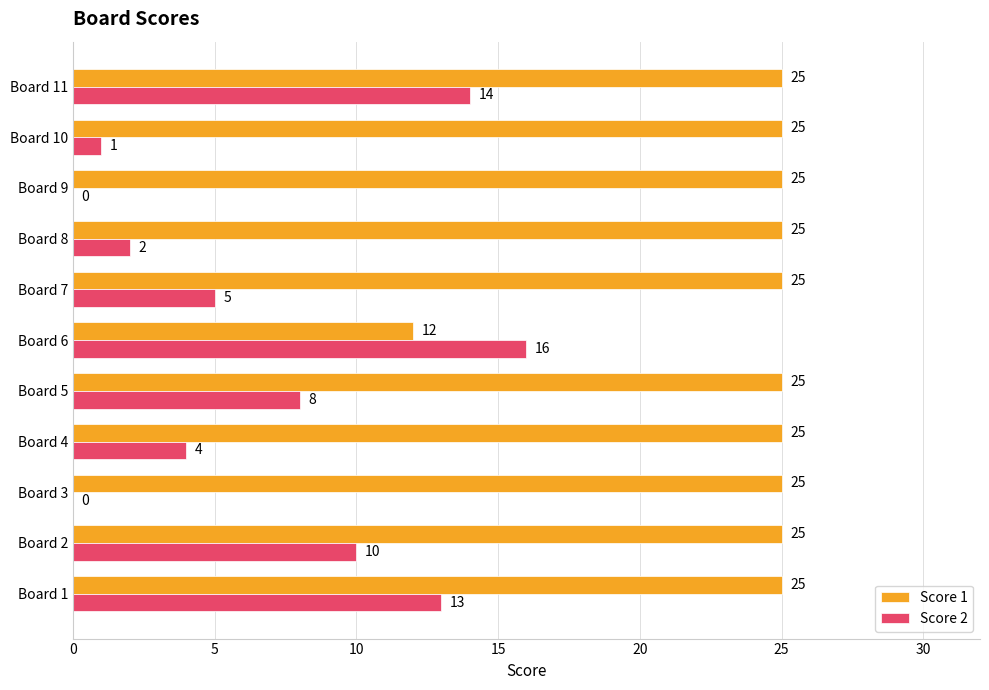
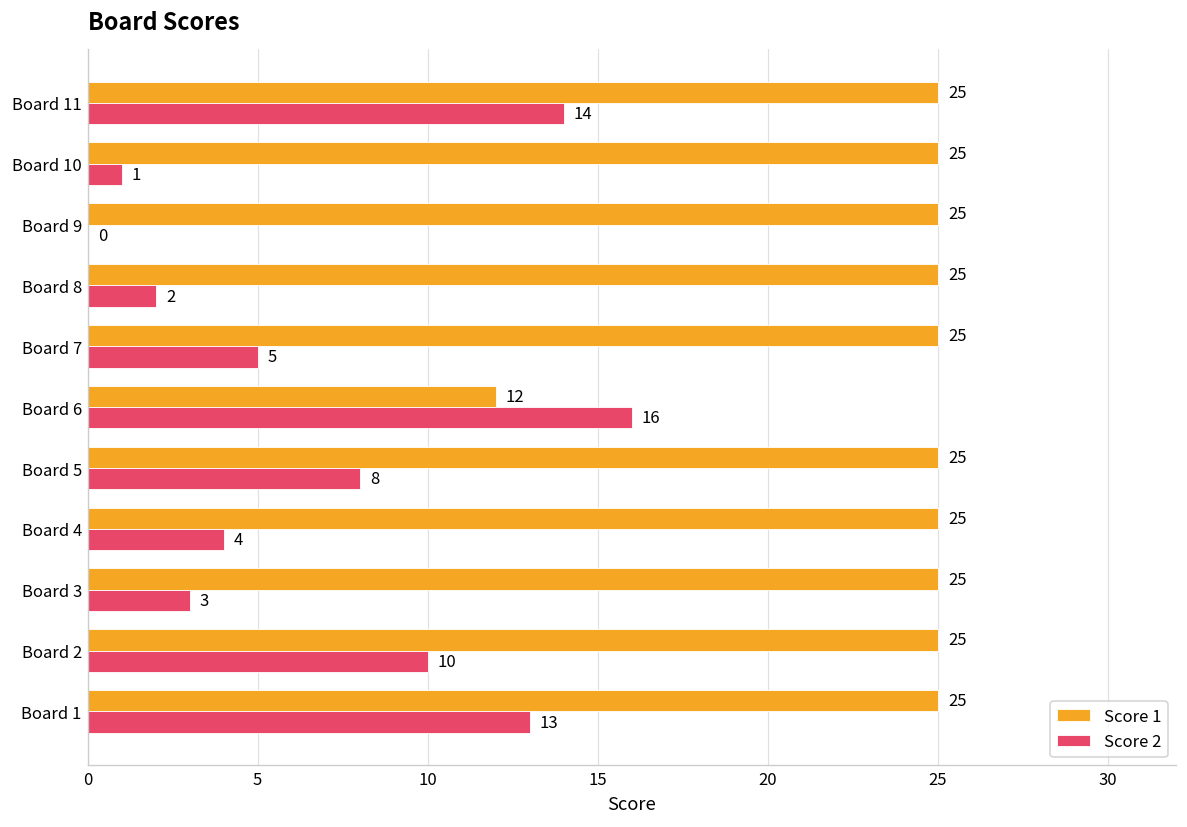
Score 2, Board 3: 0 -> 3
